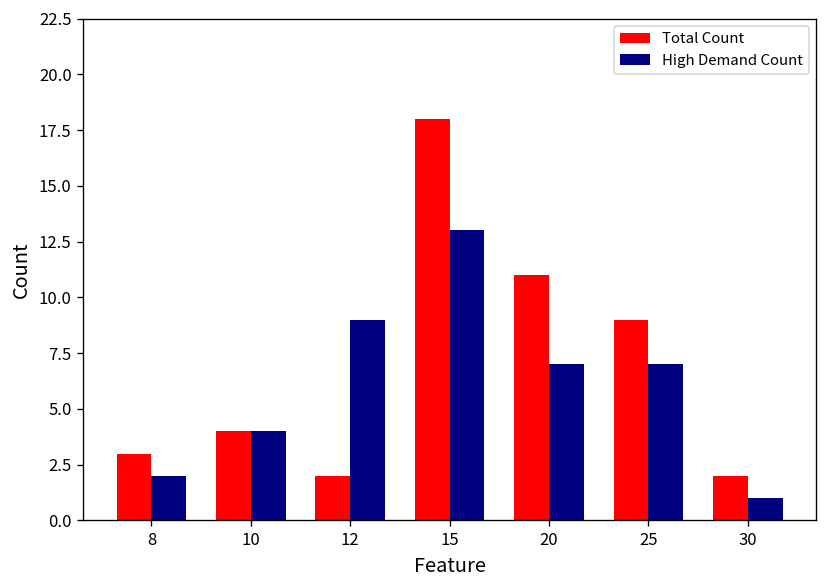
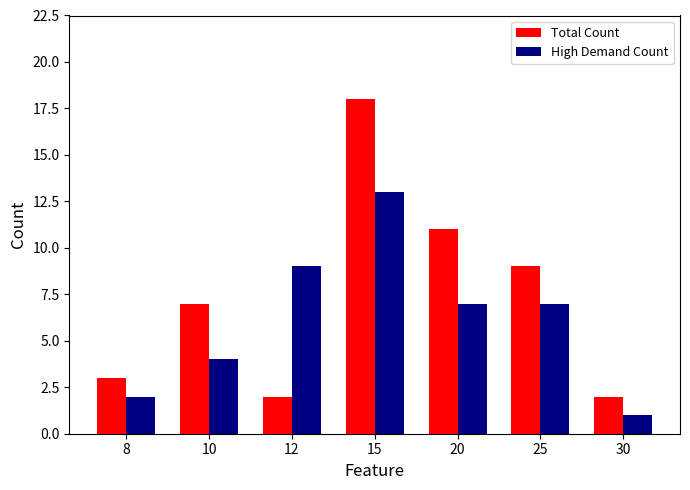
Total Count, 10: 4 -> 7
